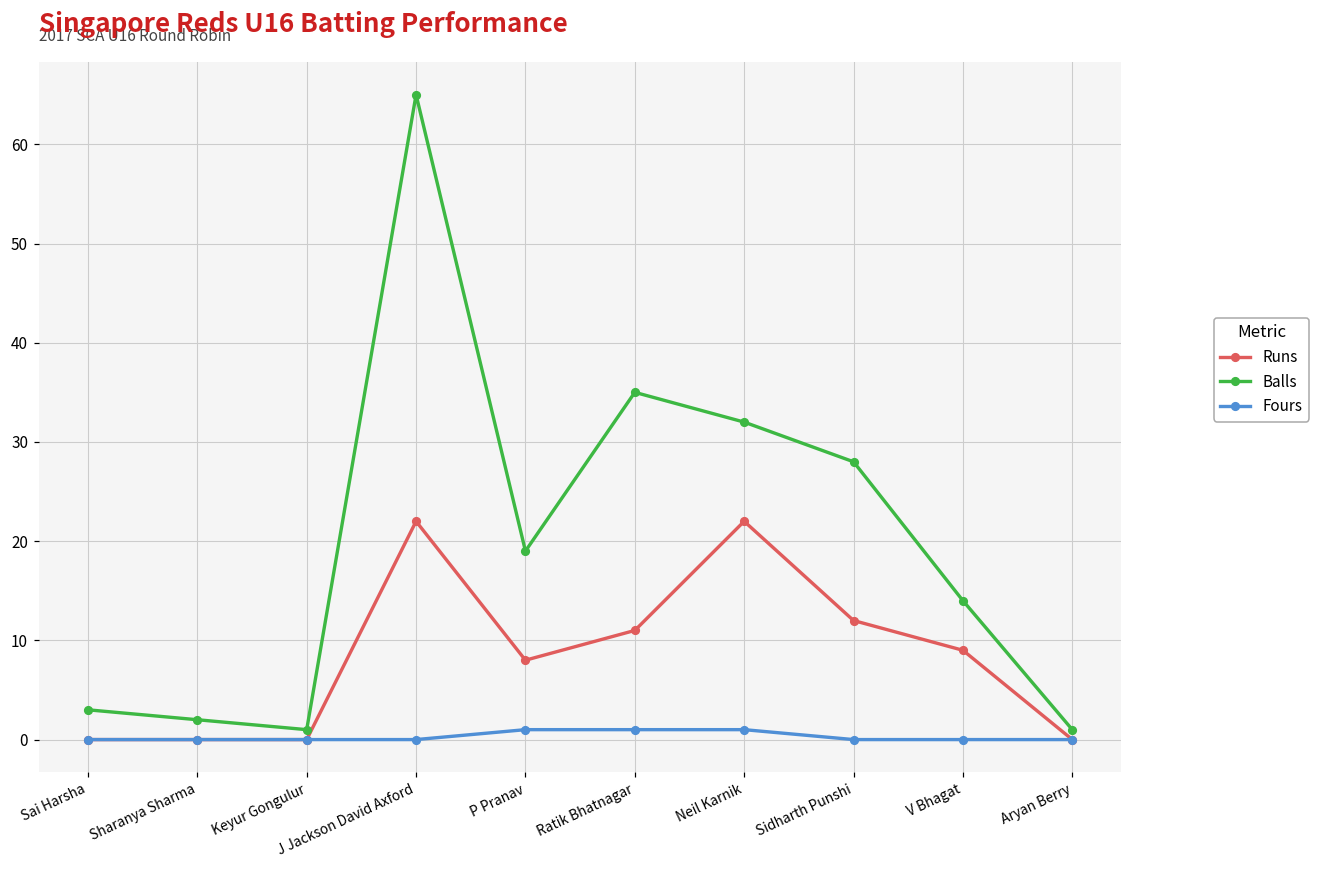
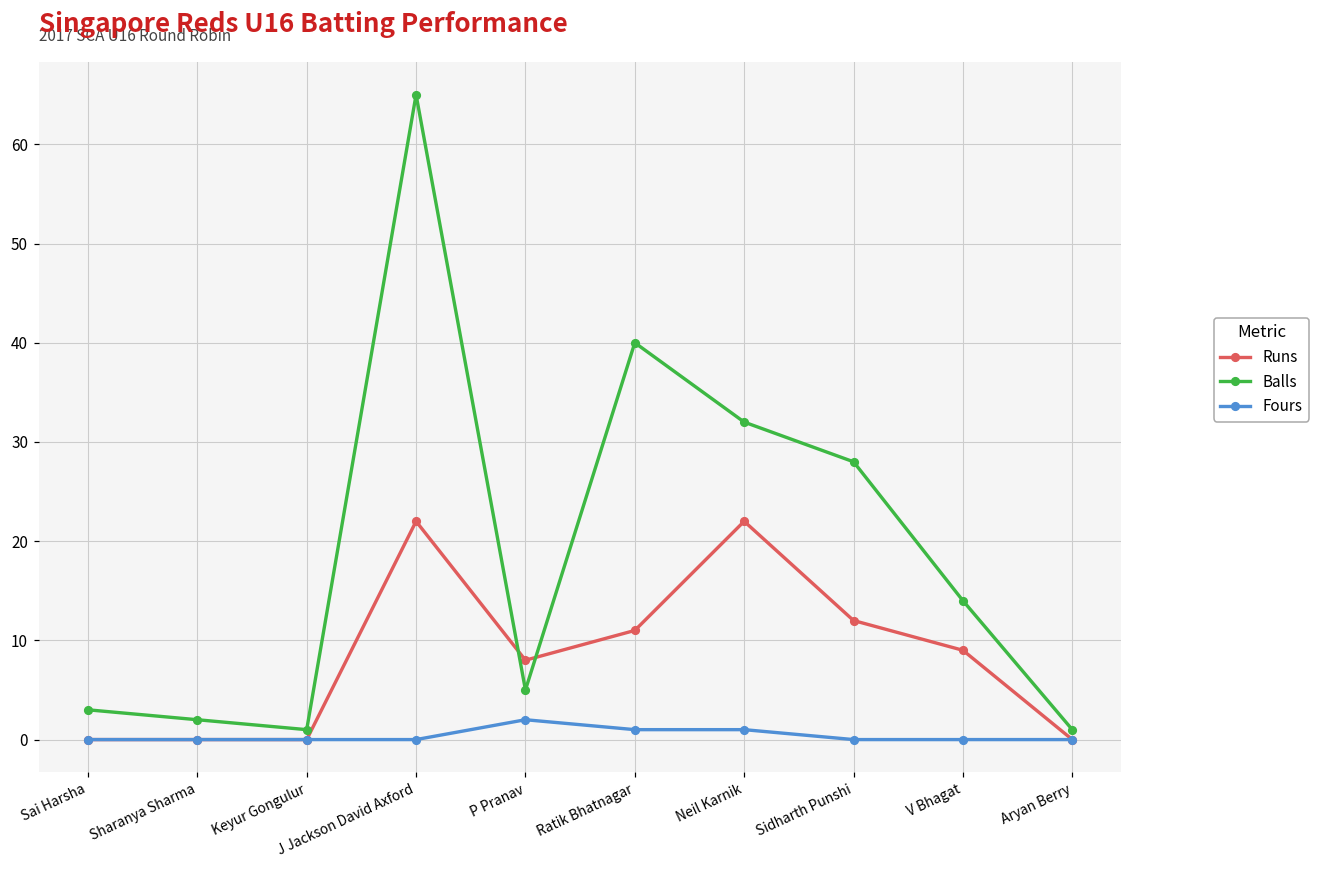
Balls, P Pranav: 19 -> 5
Fours, P Pranav: 1 -> 2
Balls, Ratik Bhatnagar: 35 -> 40
